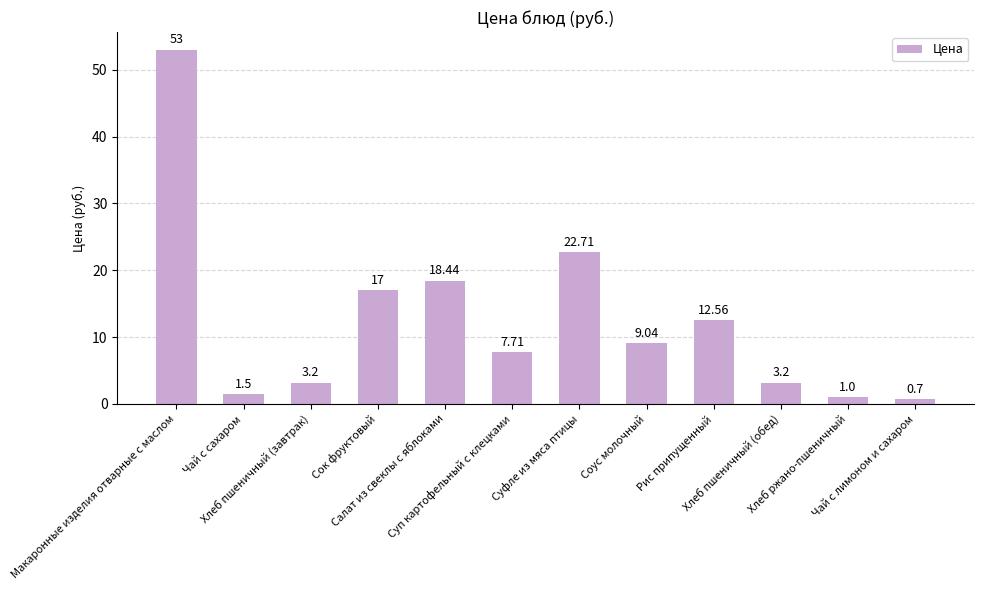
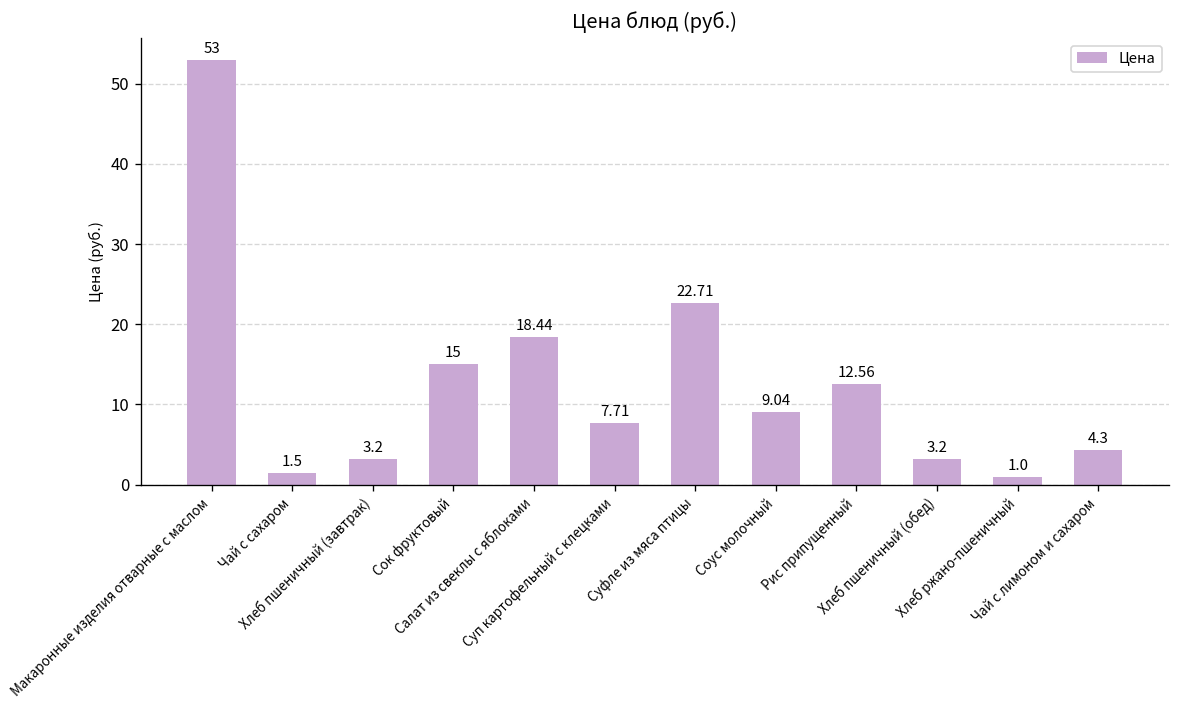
Сок фруктовый: 17 -> 15
Чай с лимоном и сахаром: 0.7 -> 4.3
